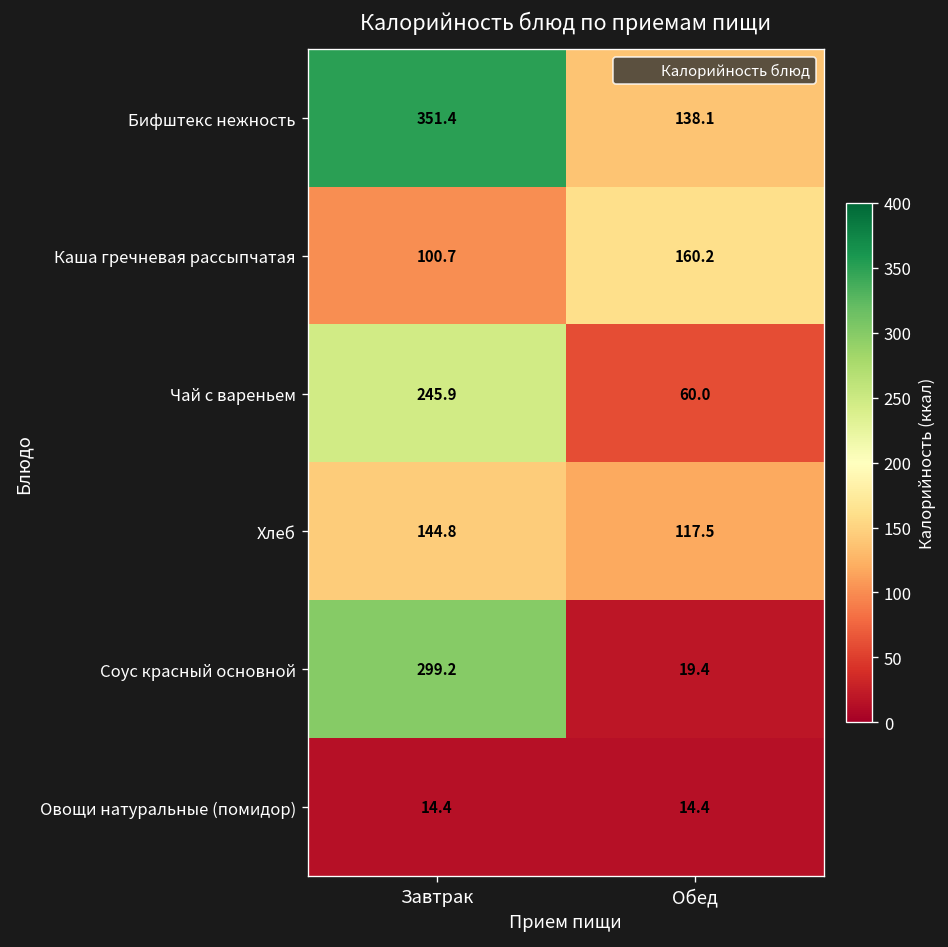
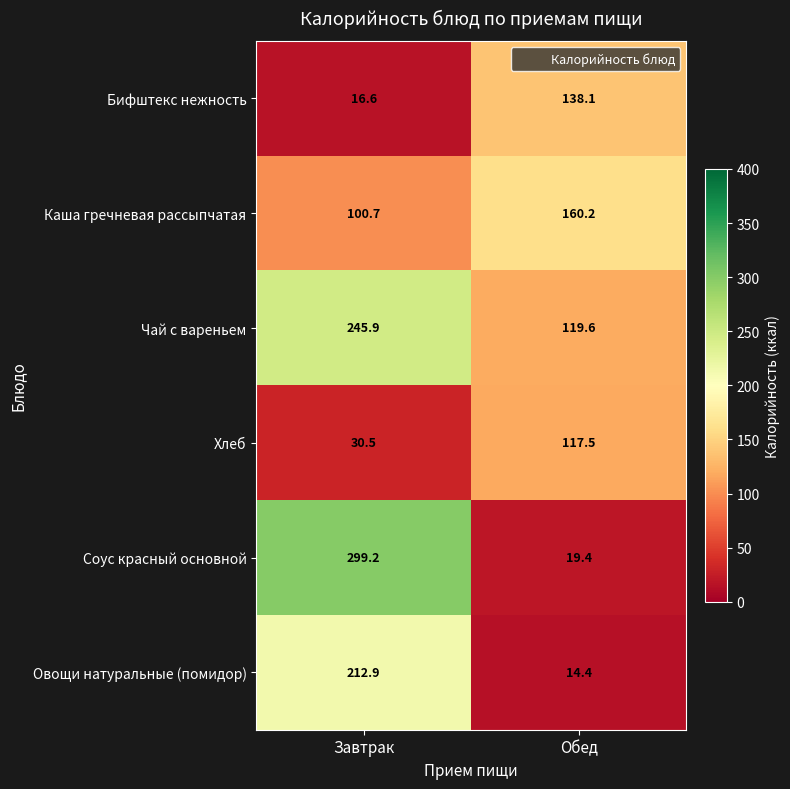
Бифштекс нежность, Завтрак: 351.4 -> 16.6
Чай с вареньем, Обед: 60.0 -> 119.6
Хлеб, Завтрак: 144.8 -> 30.5
Овощи натуральные (помидор), Завтрак: 14.4 -> 212.9
